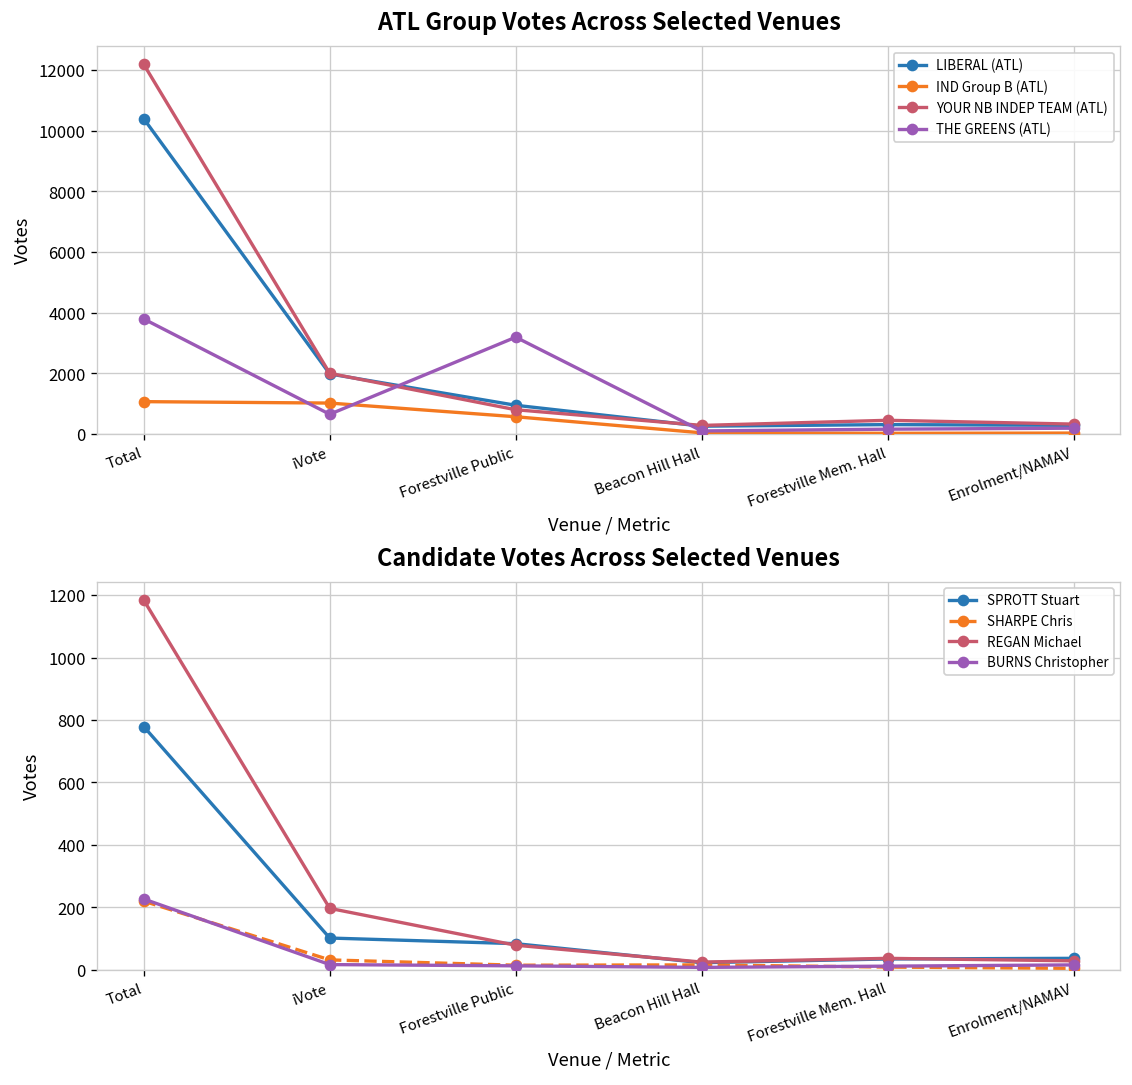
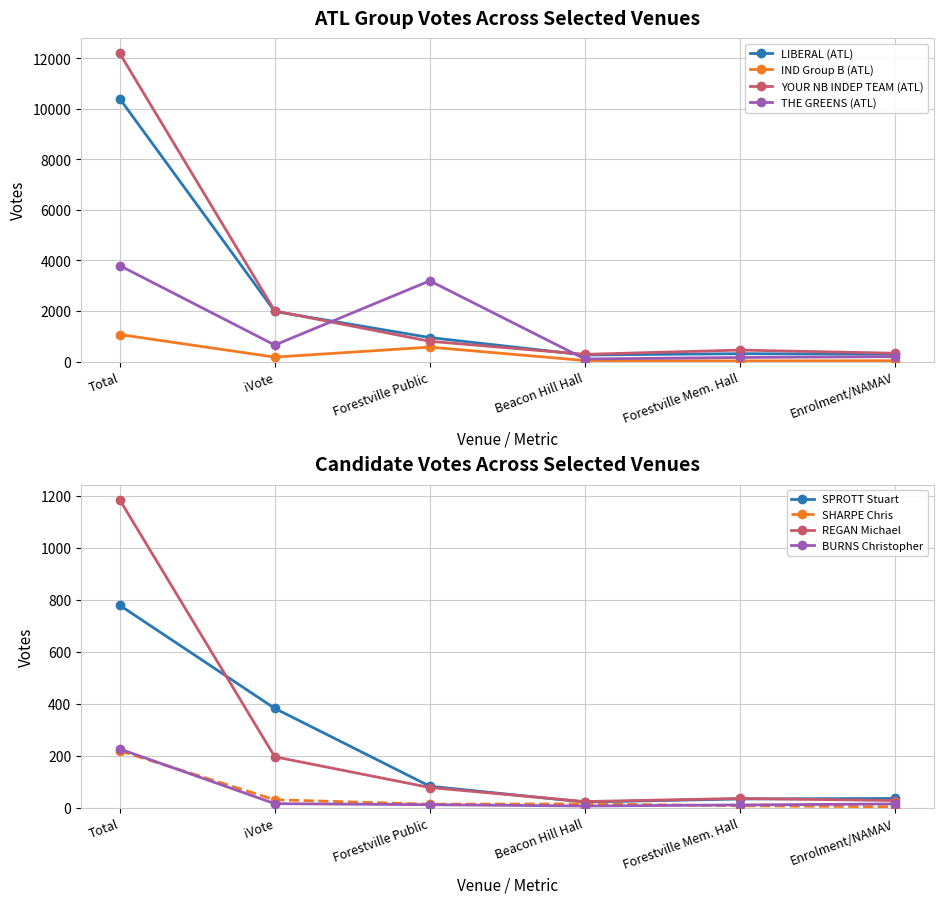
ATL Group Votes Across Selected Venues, IND Group B (ATL), iVote: 1000 -> 200
Candidate Votes Across Selected Venues, SPROTT Stuart, iVote: 100 -> 380
